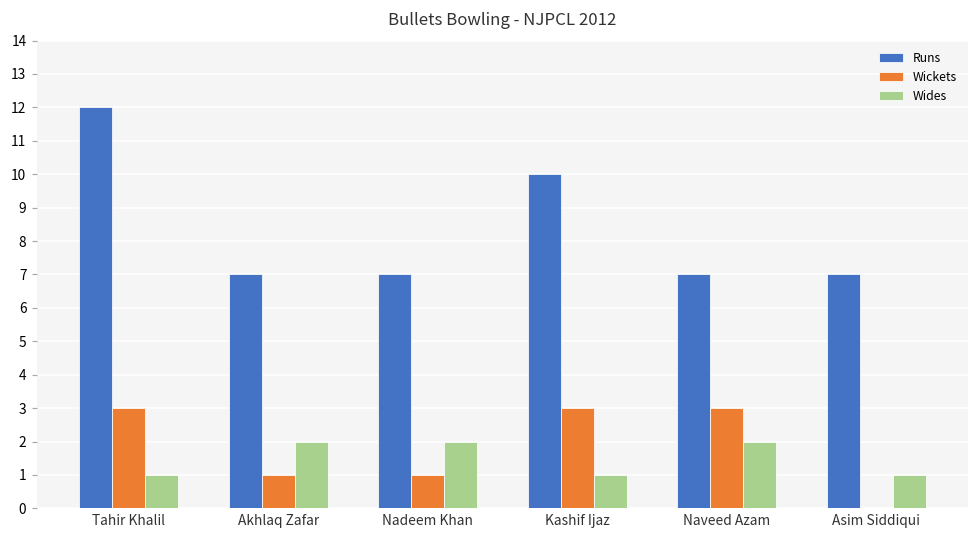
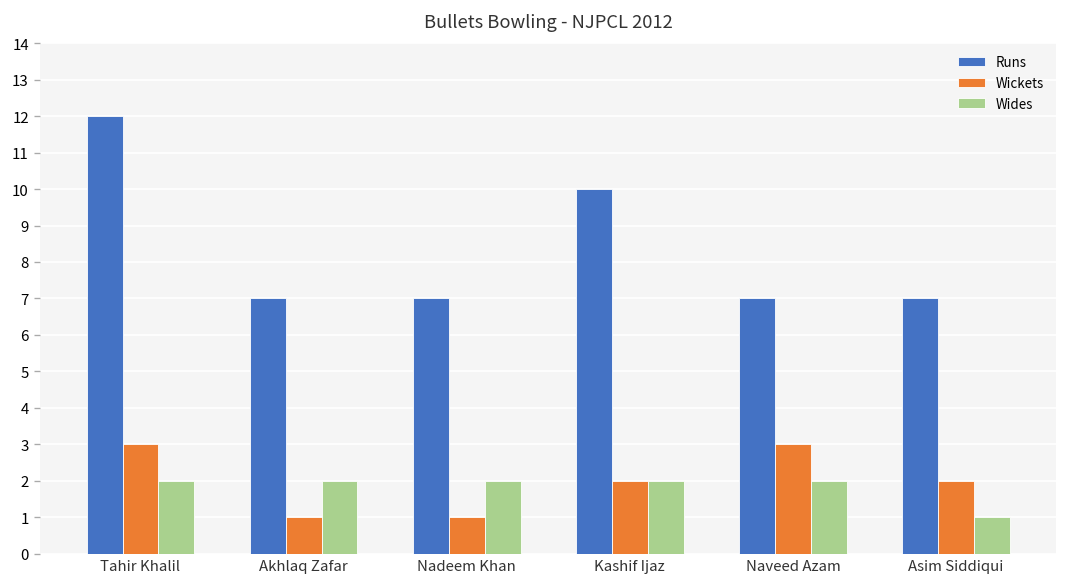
Wides, Tahir Khalil: 1 -> 2
Wickets, Kashif Ijaz: 3 -> 2
Wides, Kashif Ijaz: 1 -> 2
Wickets, Asim Siddiqui: 0 -> 2
